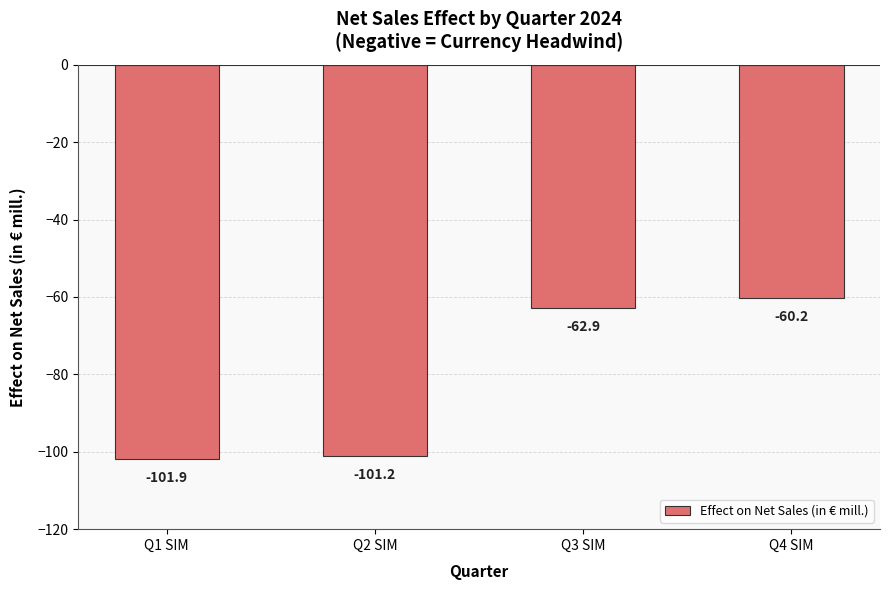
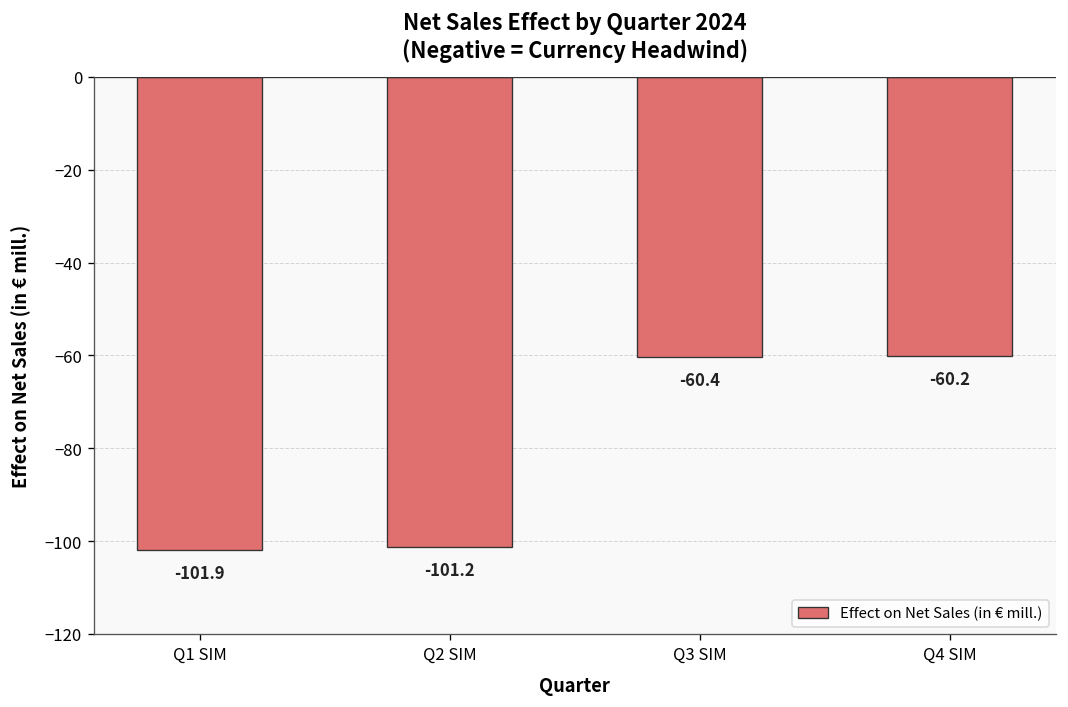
Q3 SIM: -62.9 -> -60.4
